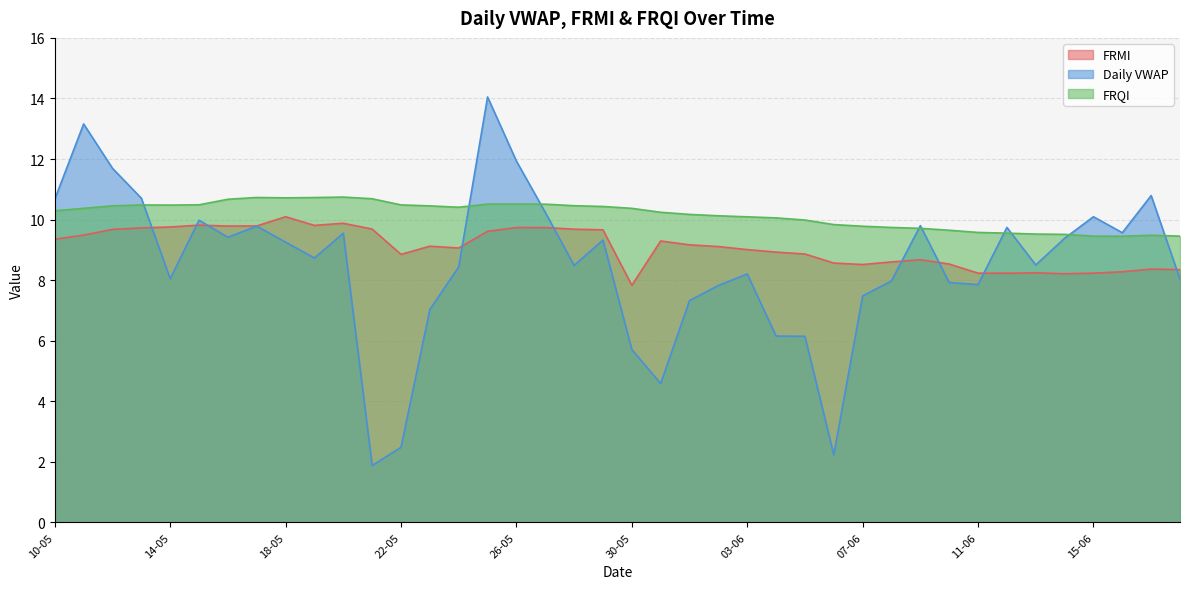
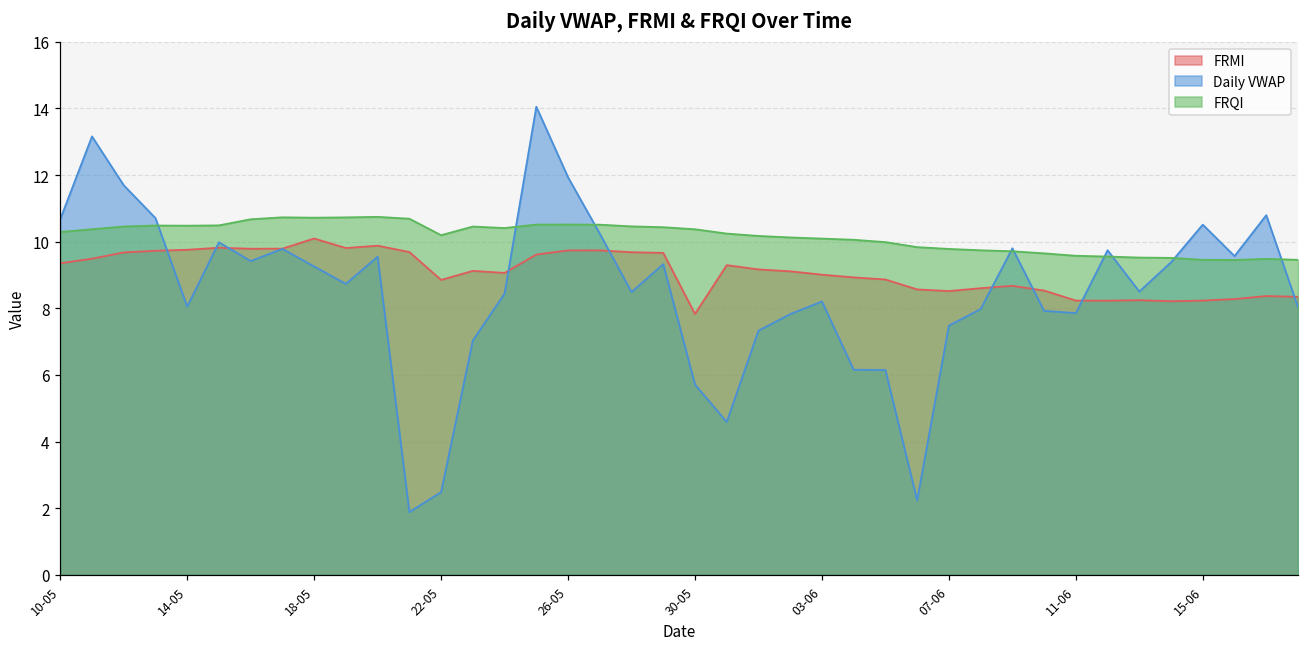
FRQI, 22-05: 10.5 -> 10.2
Daily VWAP, 15-06: 10.1 -> 10.5
